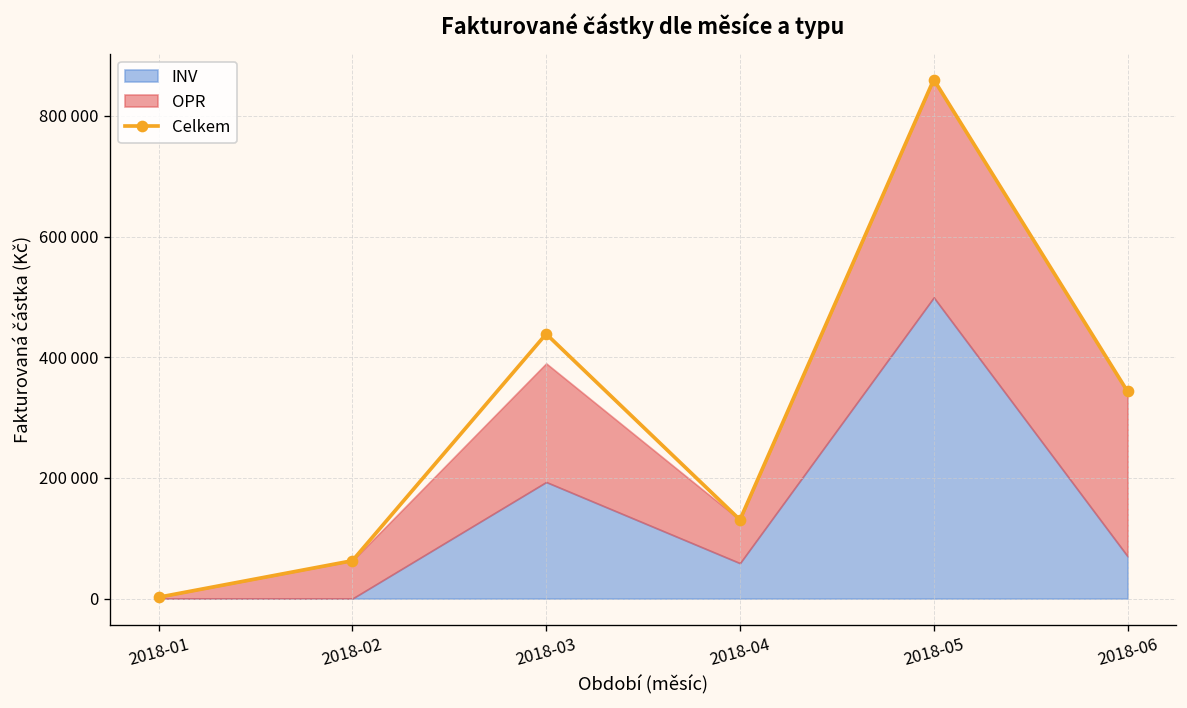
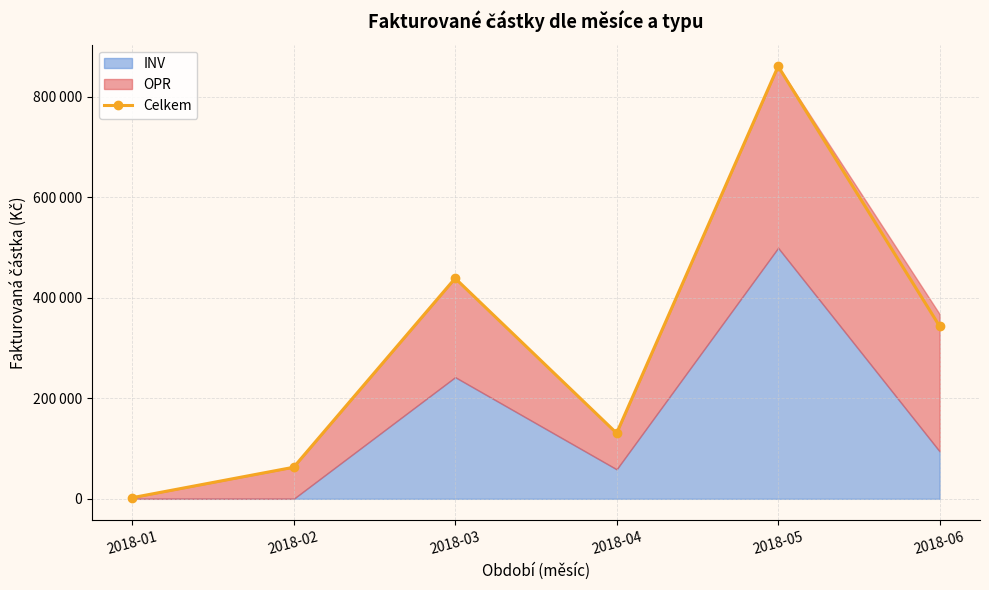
INV, 2018-03: 190000 -> 240000
INV, 2018-06: 70000 -> 90000
